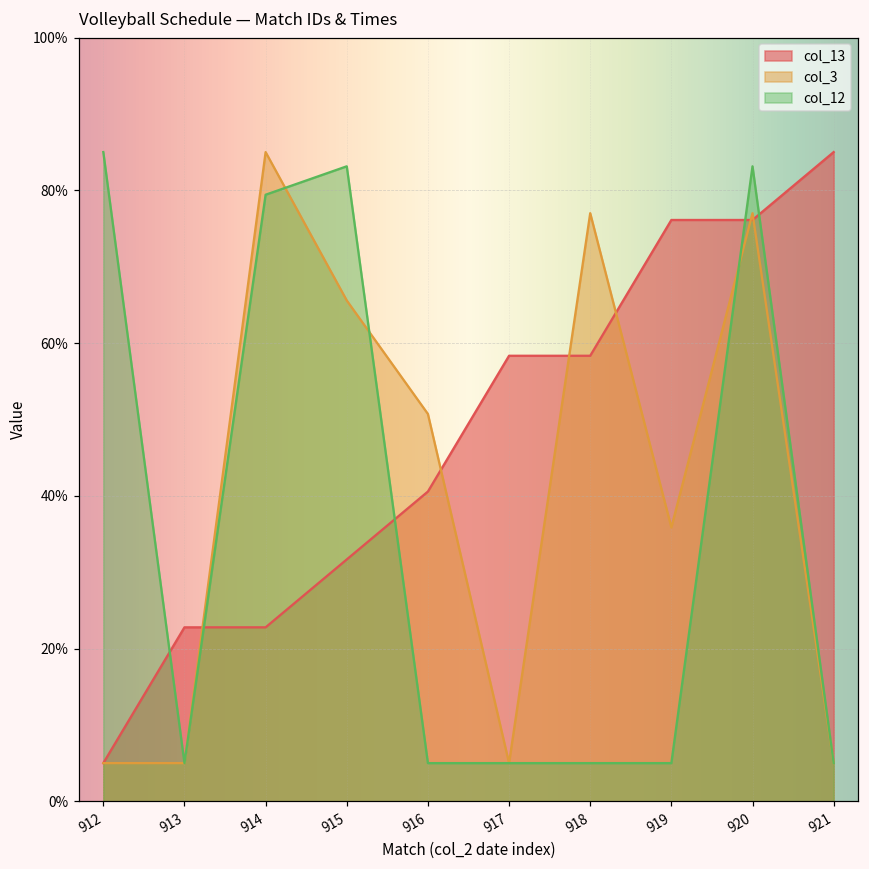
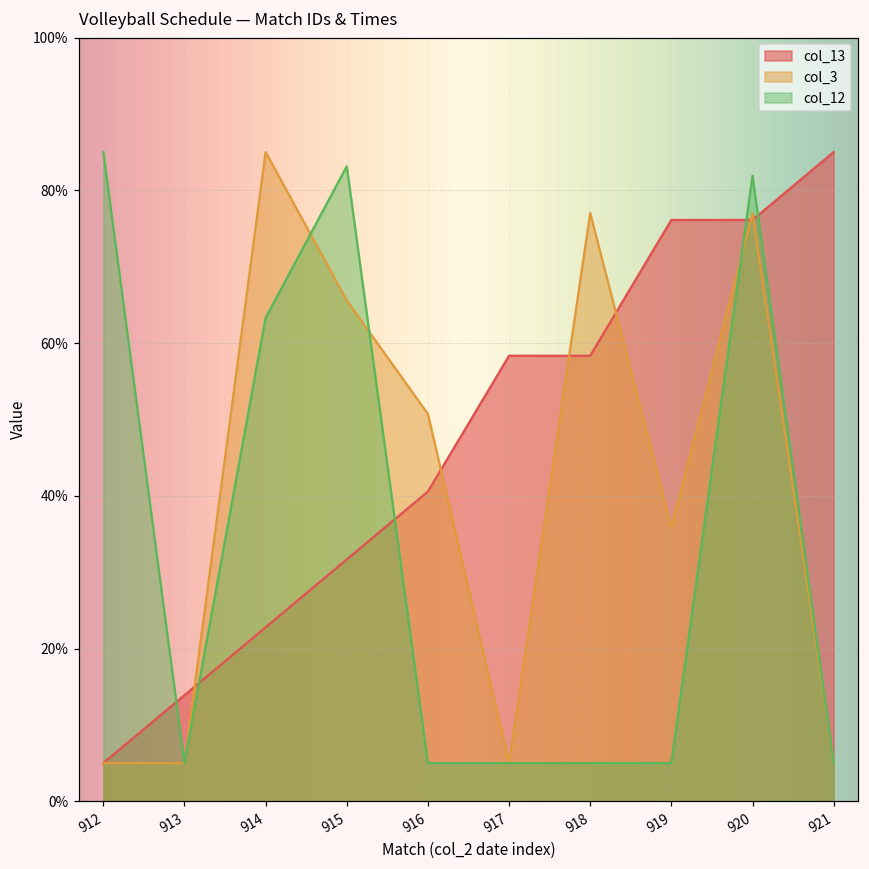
col_13, 913: 23% -> 14%
col_12, 914: 79% -> 63%
col_12, 920: 83% -> 82%
